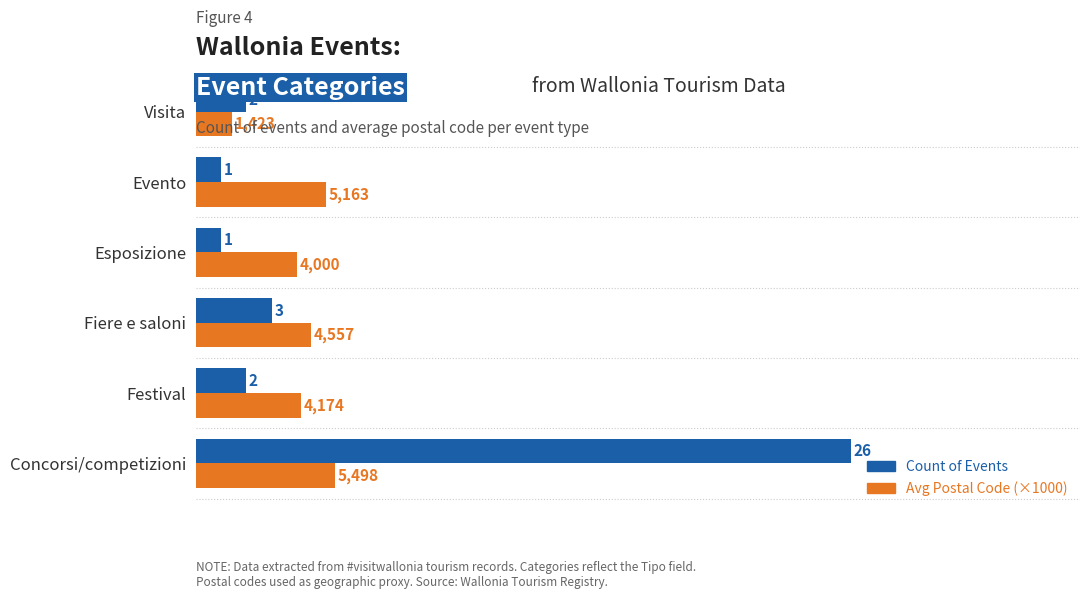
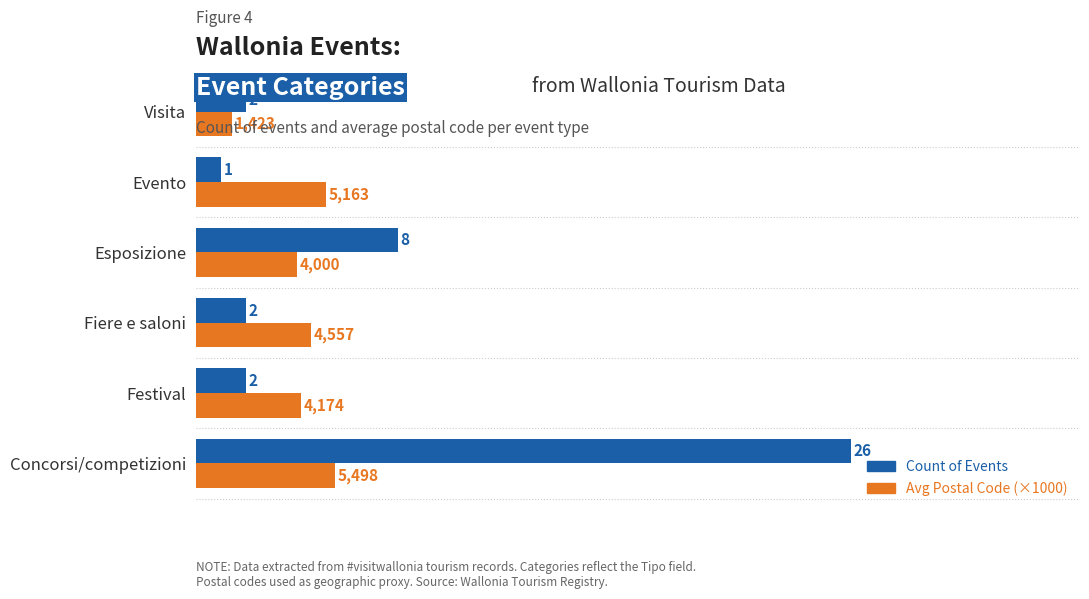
Count of Events, Esposizione: 1 -> 8
Count of Events, Fiere e saloni: 3 -> 2
